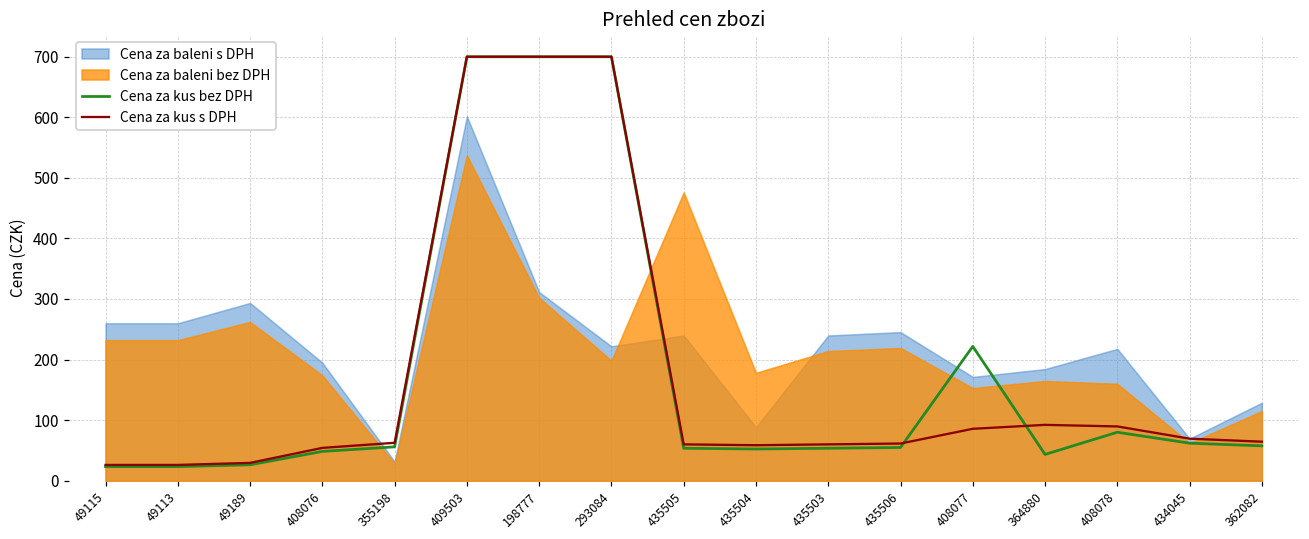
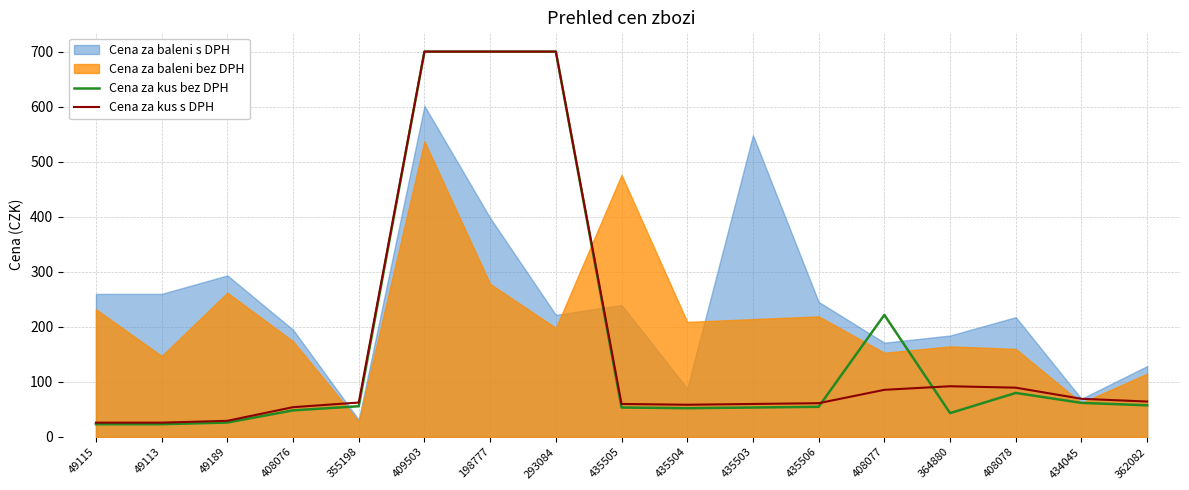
Cena za baleni bez DPH, 49113: 230 -> 150
Cena za baleni s DPH, 198777: 310 -> 400
Cena za baleni bez DPH, 198777: 300 -> 280
Cena za baleni bez DPH, 435504: 180 -> 210
Cena za baleni s DPH, 435503: 240 -> 550
